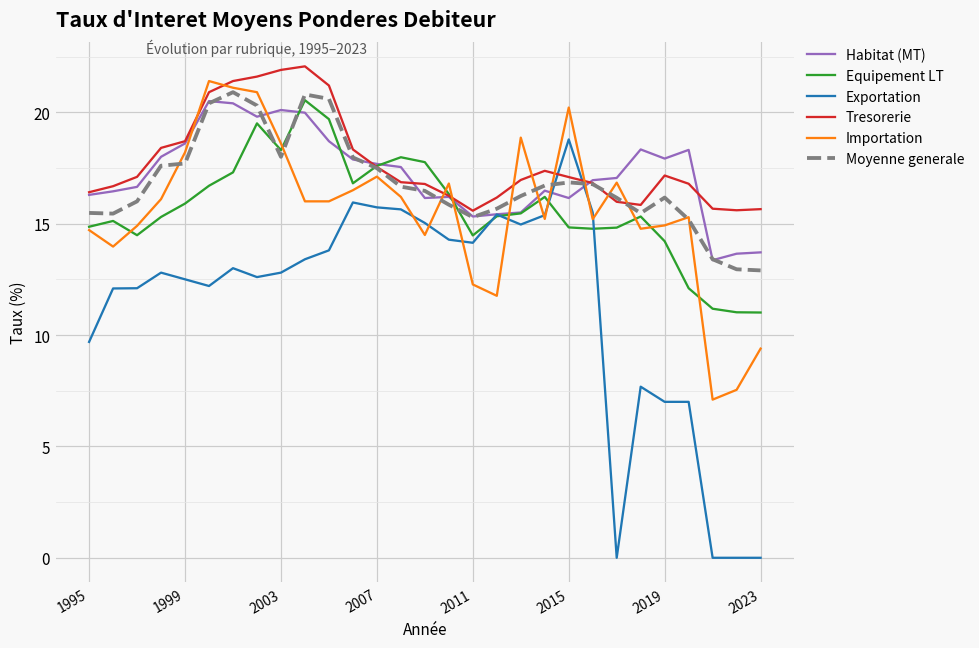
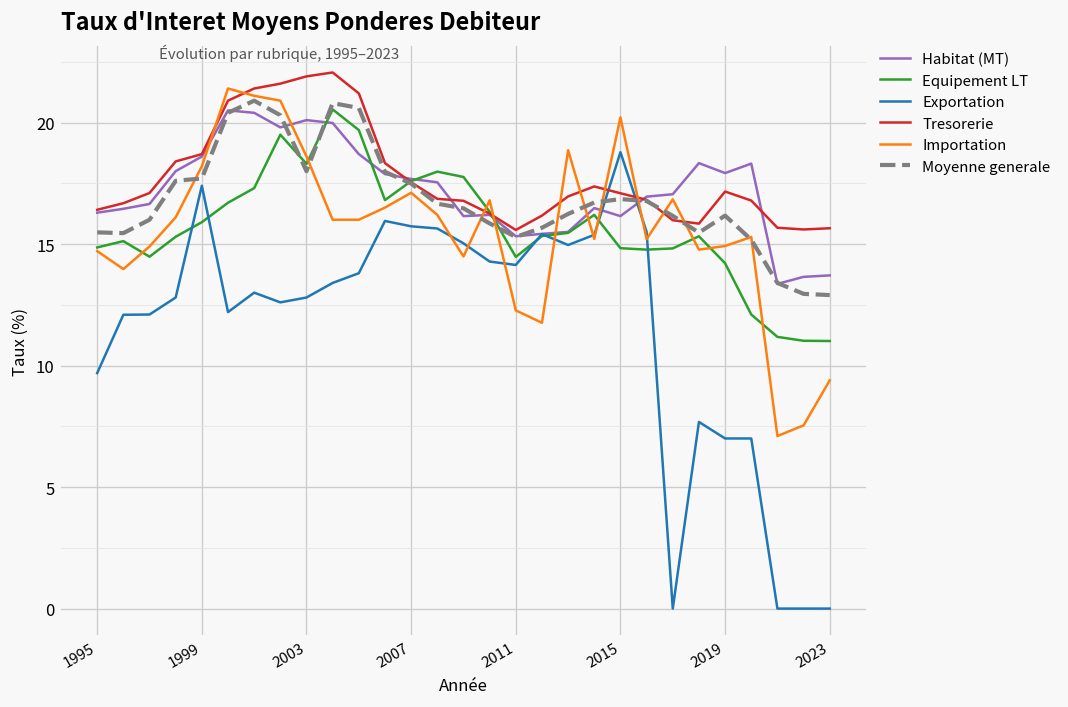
Exportation, 1999: 12.5 -> 17.4
